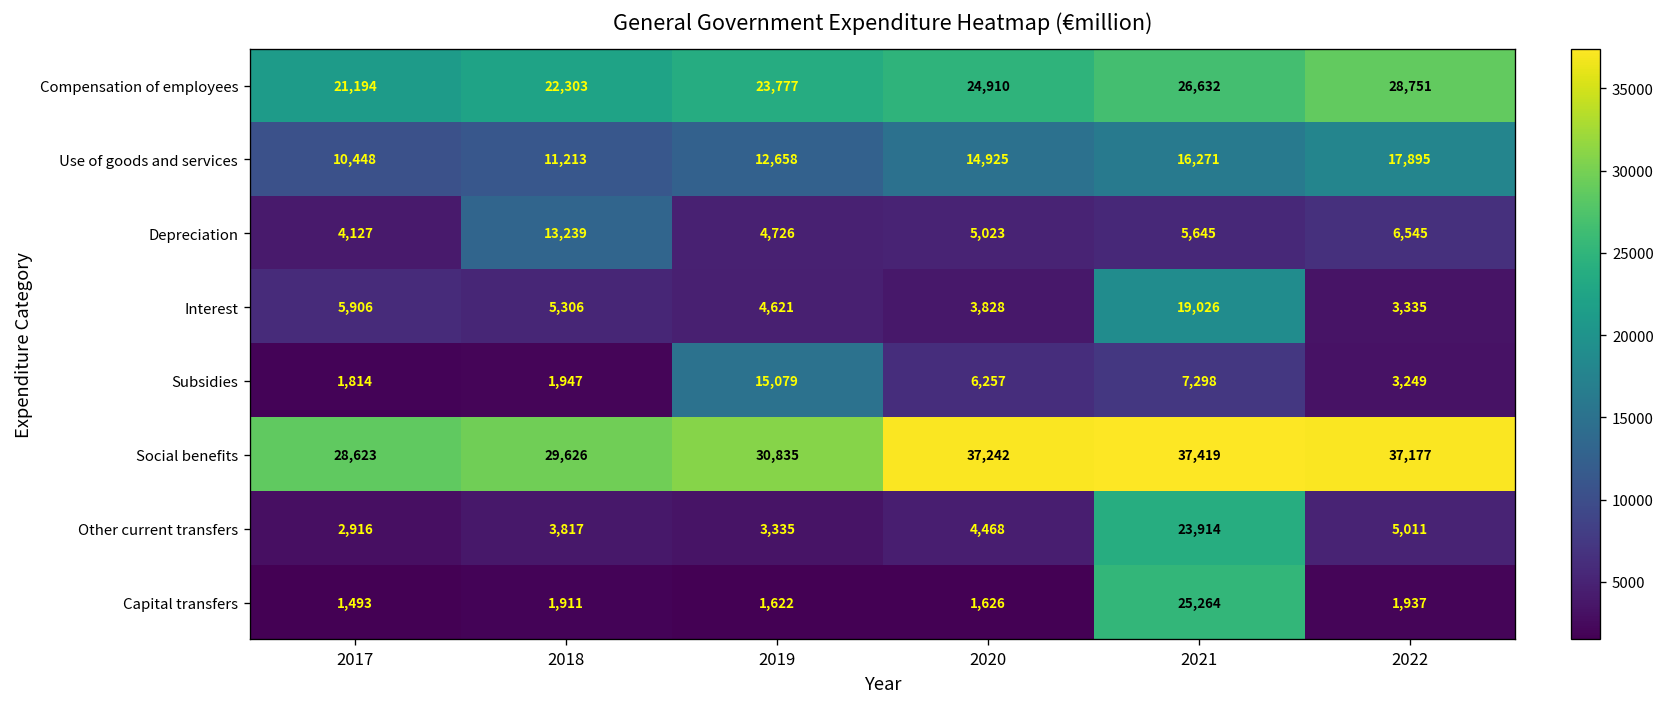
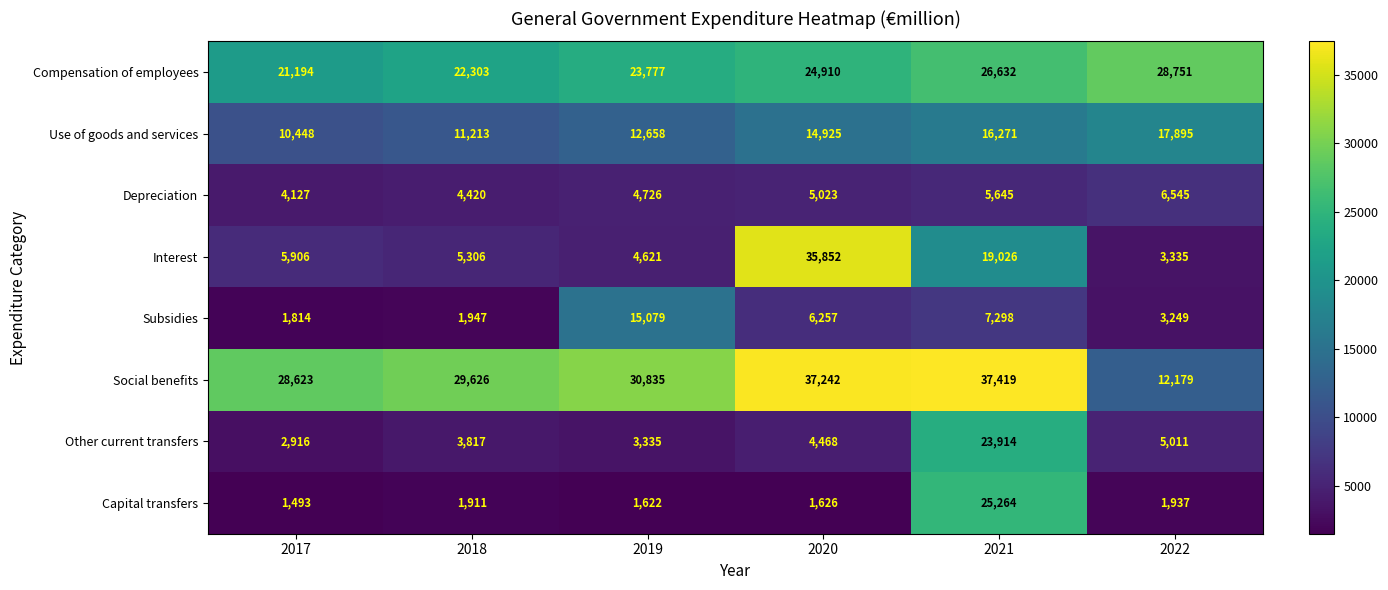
Depreciation, 2018: 13,239 -> 4,420
Interest, 2020: 3,828 -> 35,852
Social benefits, 2022: 37,177 -> 12,179
